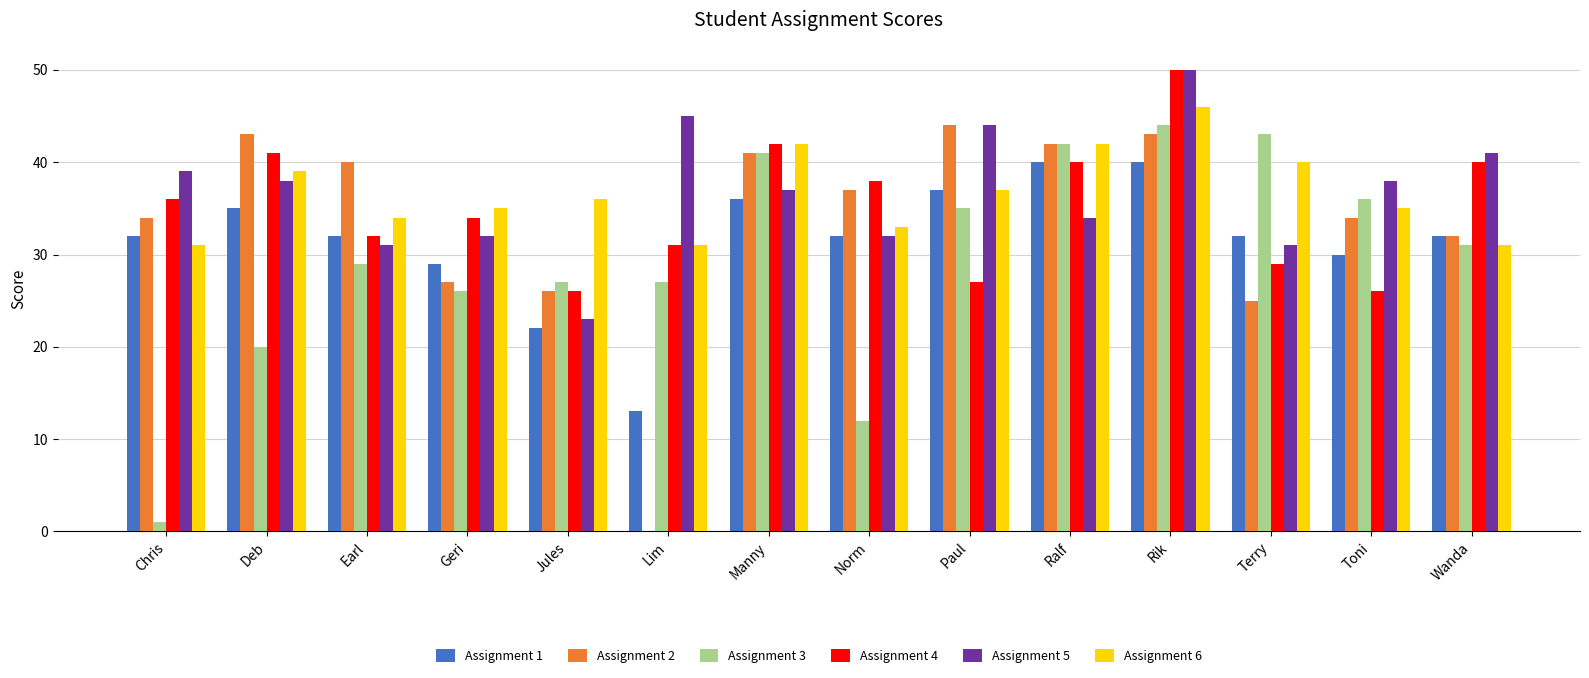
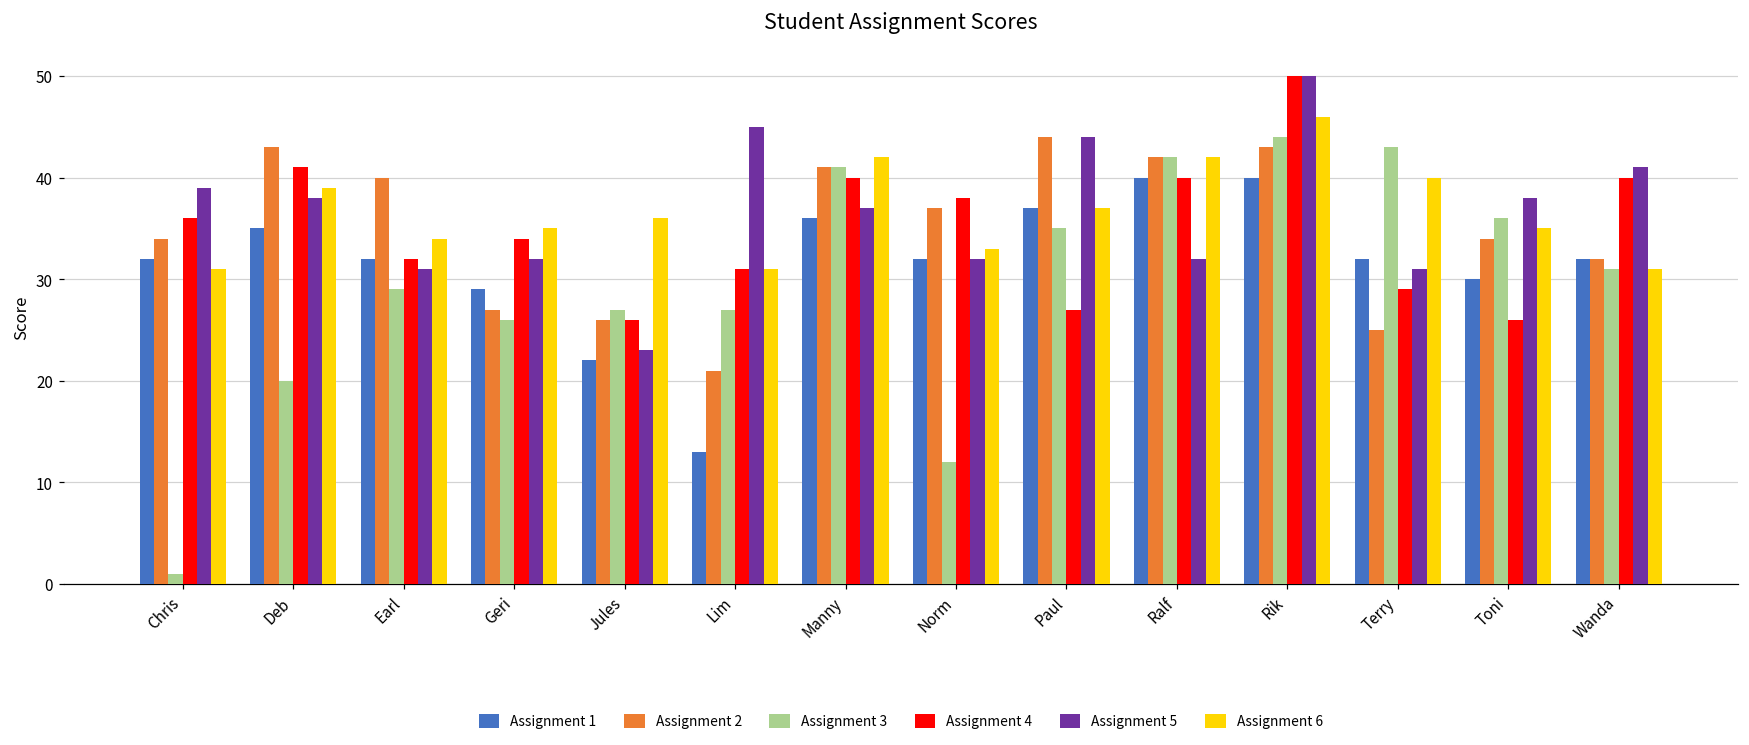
Assignment 2, Lim: 0 -> 21
Assignment 4, Manny: 42 -> 40
Assignment 5, Ralf: 34 -> 32
